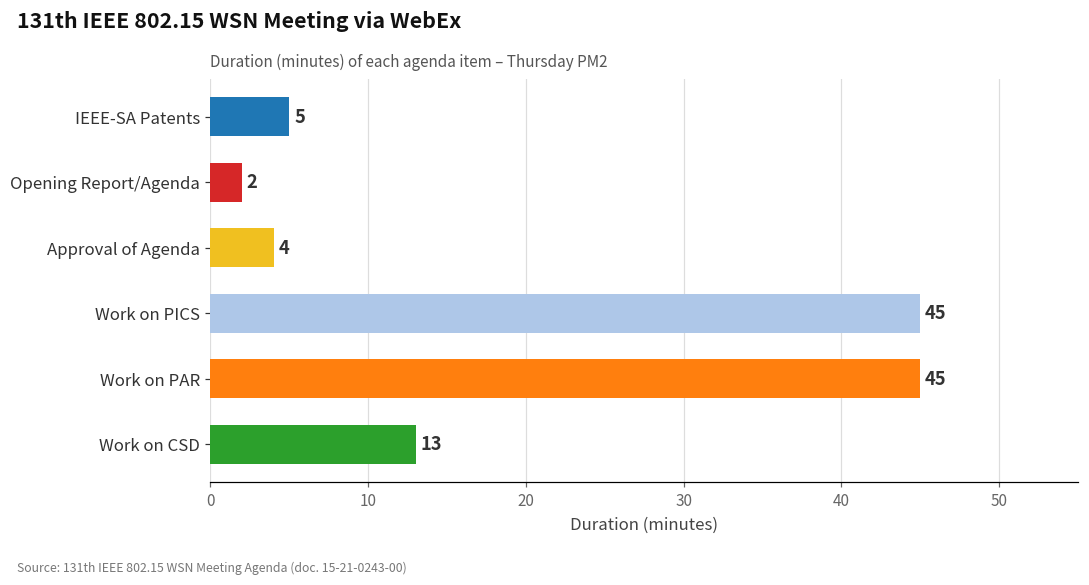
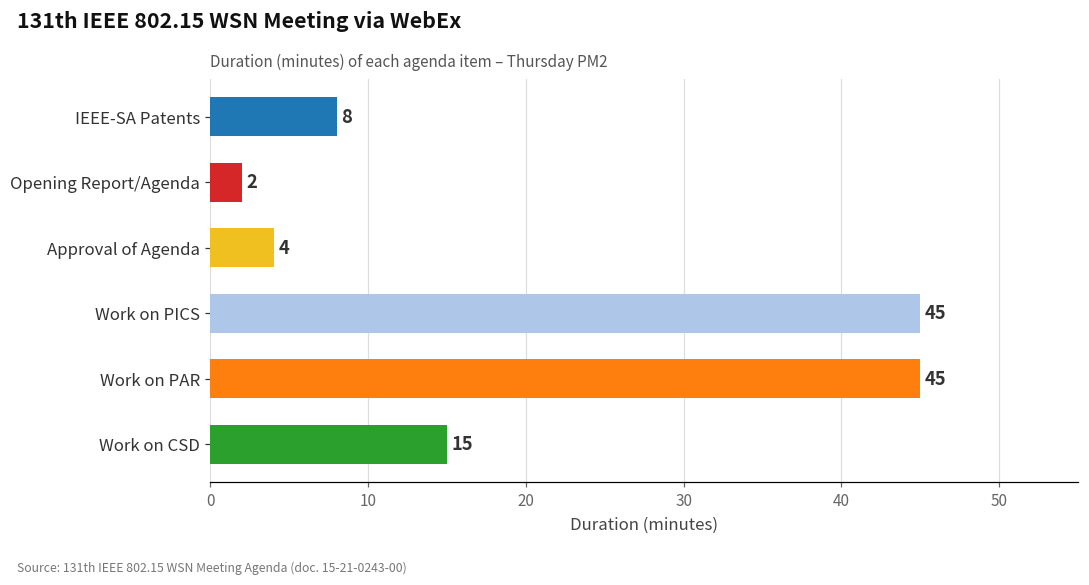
IEEE-SA Patents: 5 -> 8
Work on CSD: 13 -> 15
